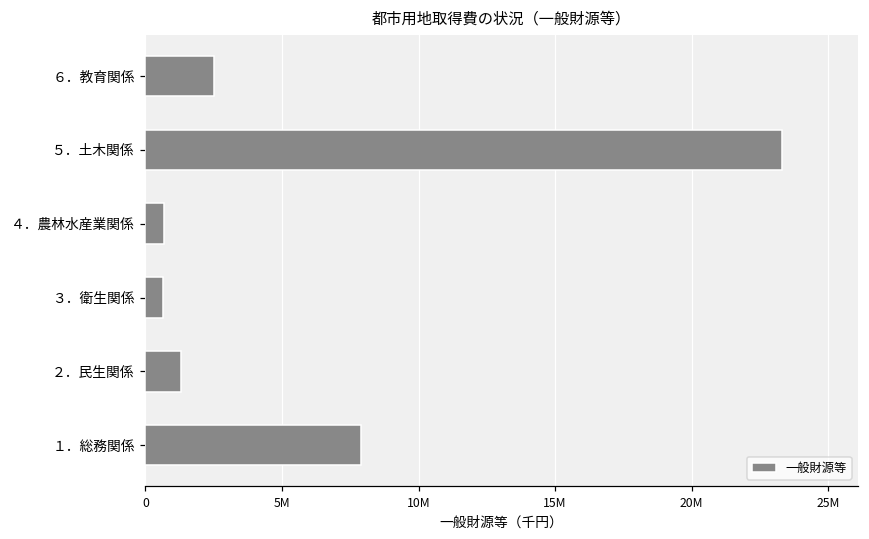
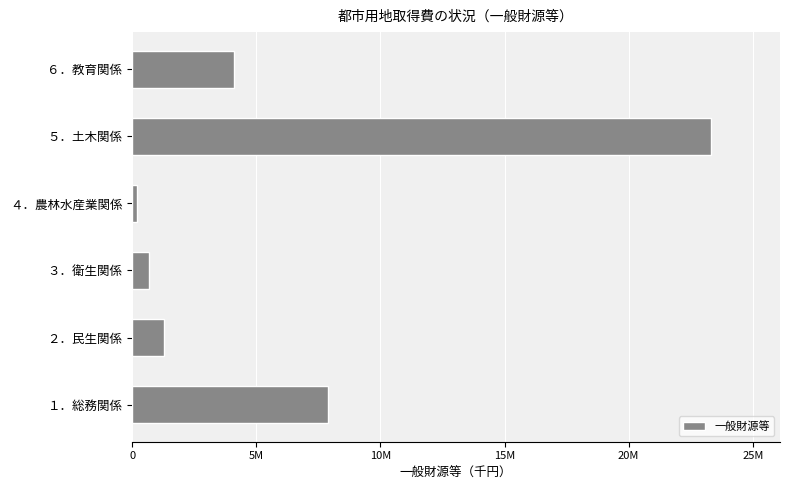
６．教育関係: 2500000 -> 4100000
４．農林水産業関係: 700000 -> 200000
